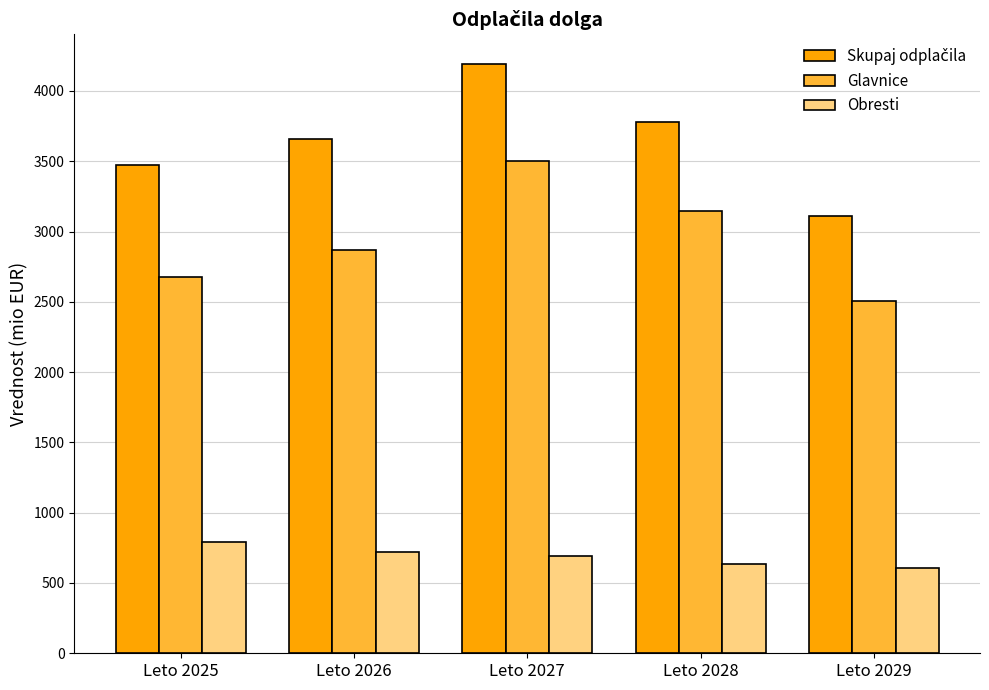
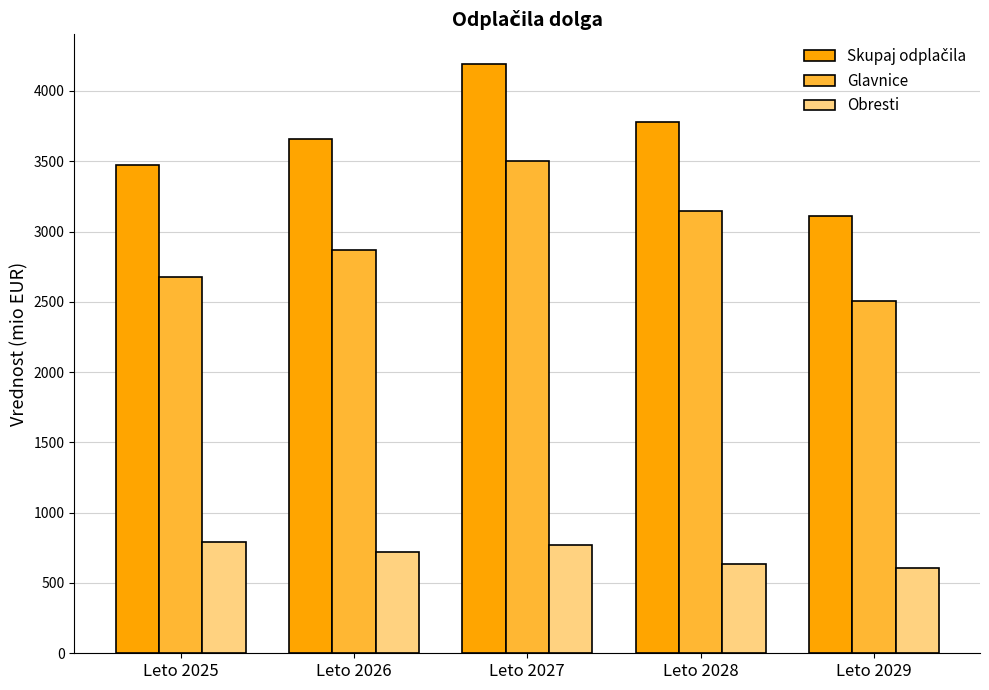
Obresti, Leto 2027: 690 -> 770
